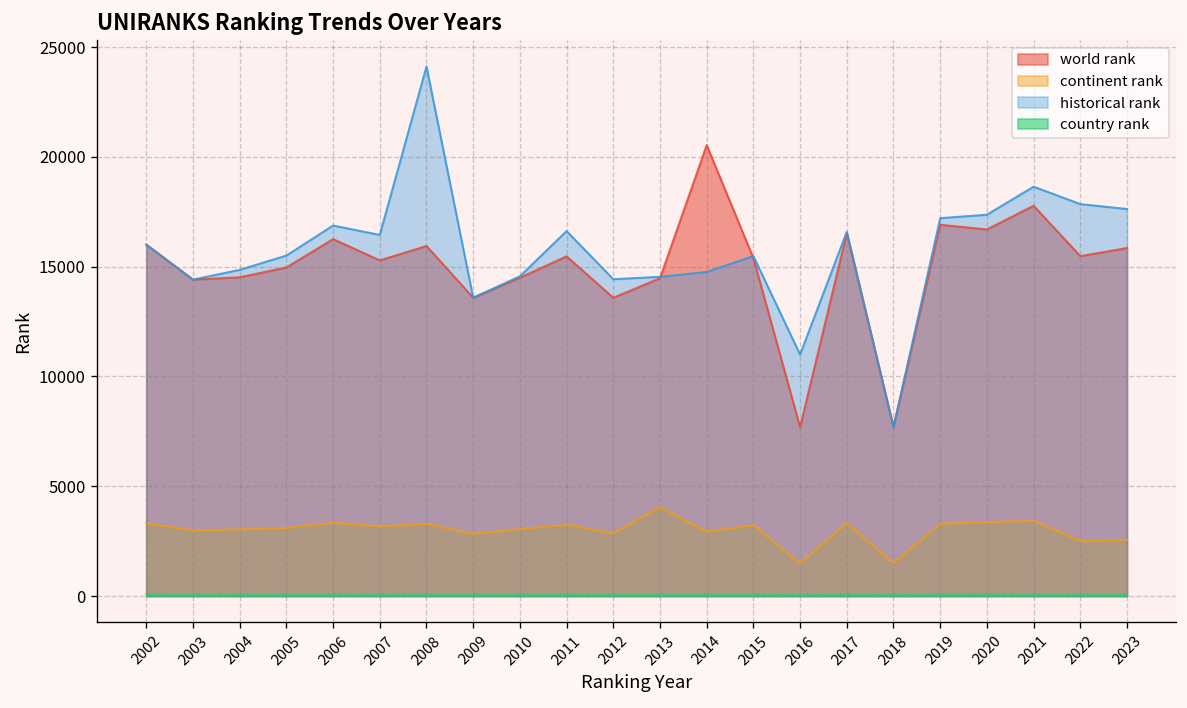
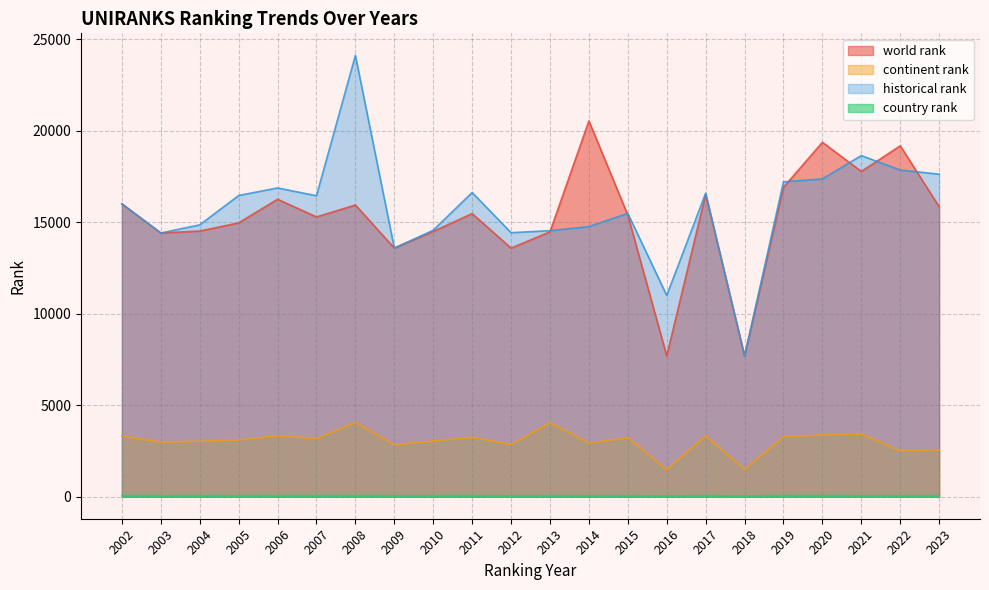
historical rank, 2005: 15500 -> 16500
continent rank, 2008: 3300 -> 4100
world rank, 2020: 16700 -> 19400
world rank, 2022: 15500 -> 19200
